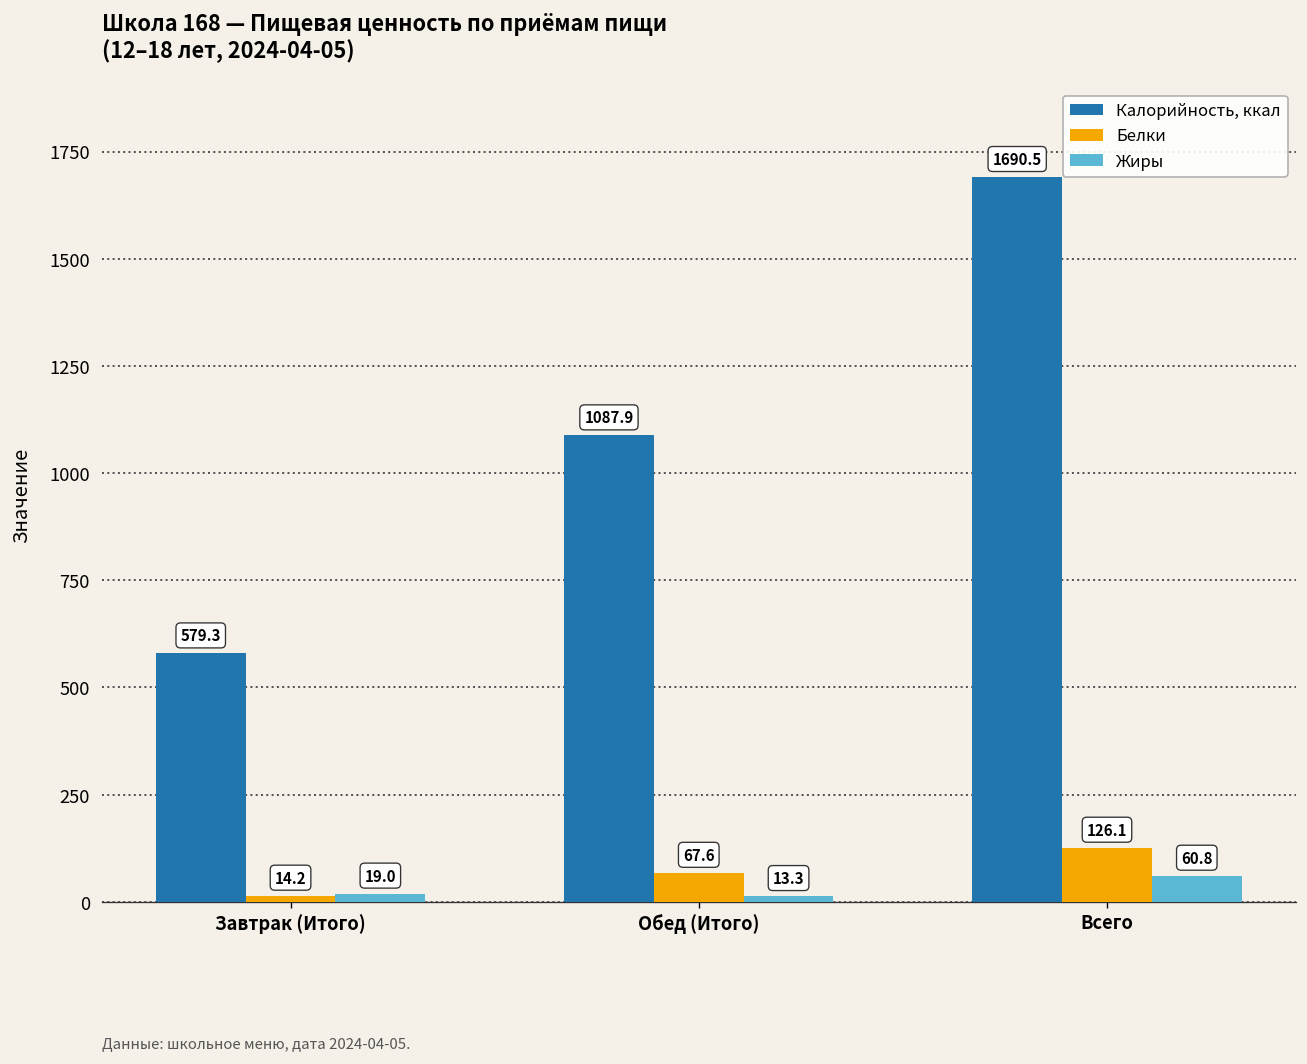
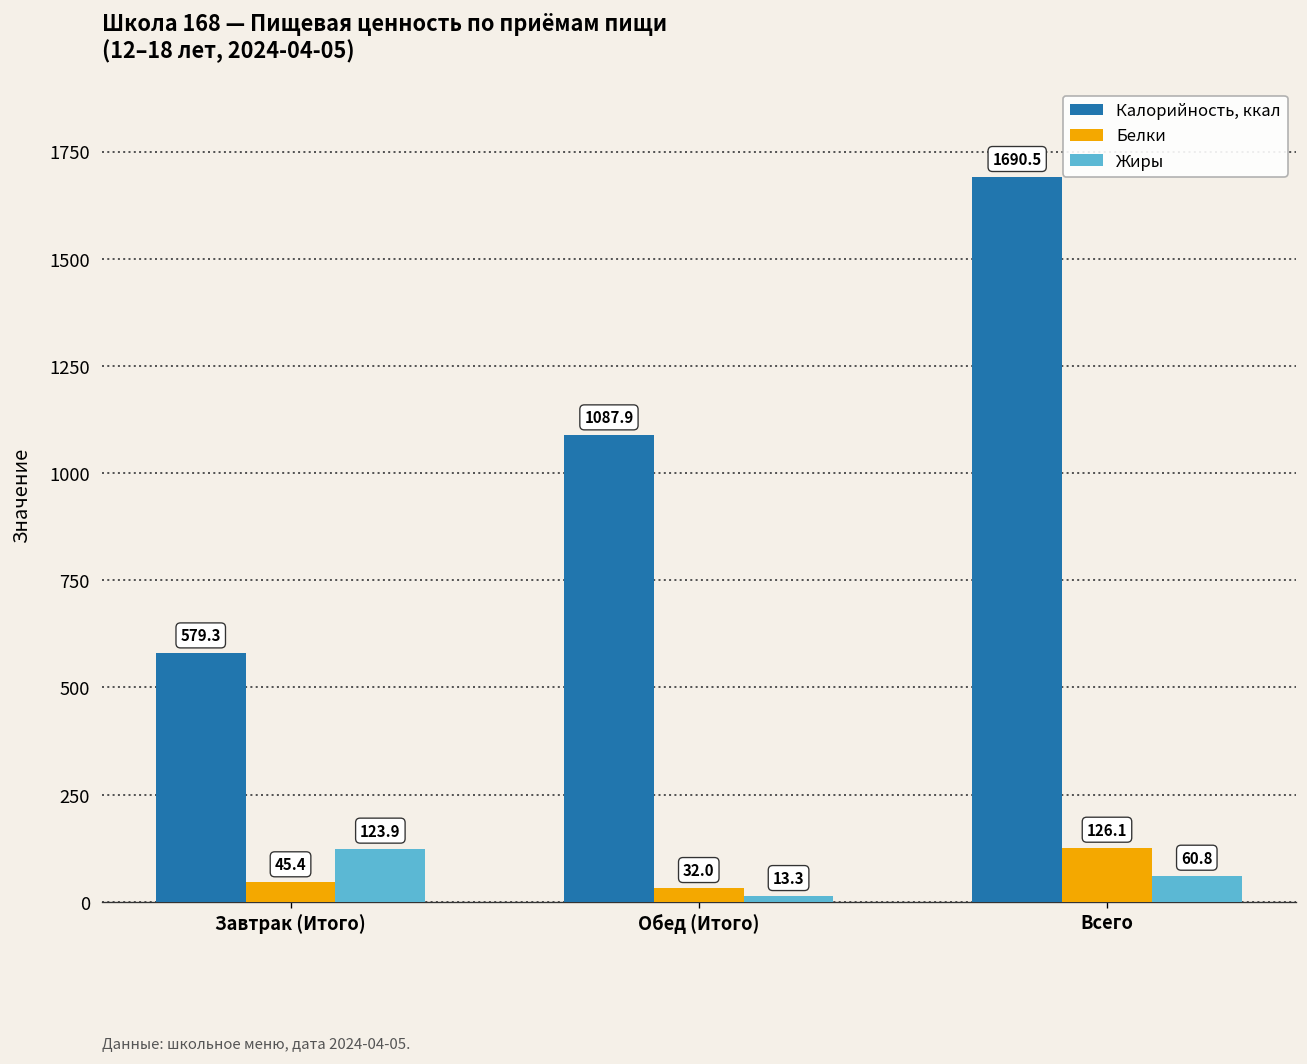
Белки, Завтрак (Итого): 14.2 -> 45.4
Жиры, Завтрак (Итого): 19.0 -> 123.9
Белки, Обед (Итого): 67.6 -> 32.0
